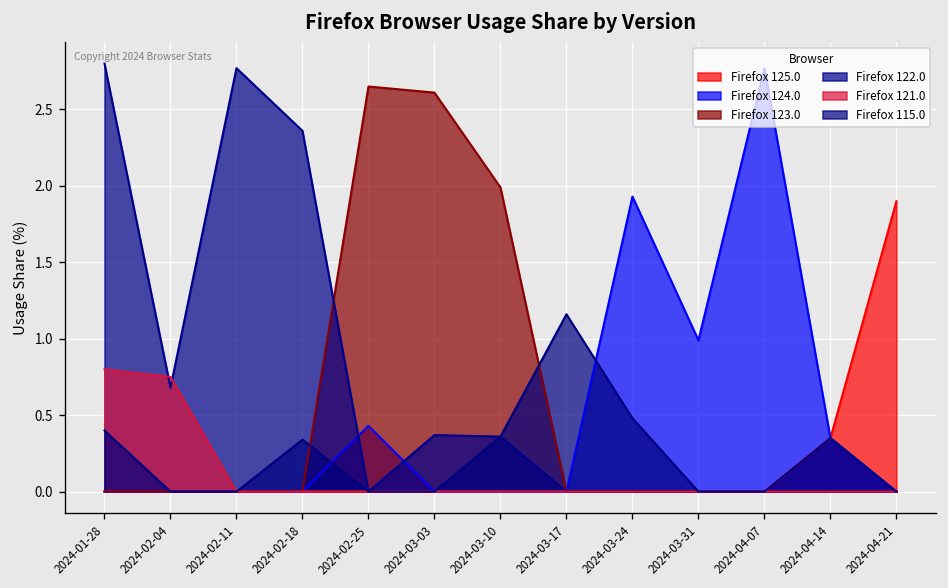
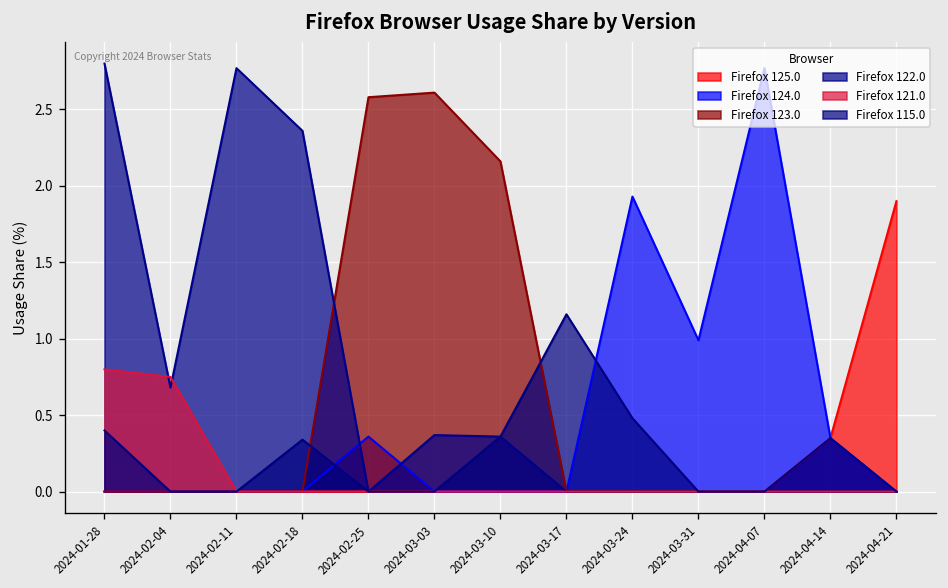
Firefox 124.0, 2024-02-25: 0.43 -> 0.36
Firefox 123.0, 2024-02-25: 2.65 -> 2.58
Firefox 123.0, 2024-03-10: 1.99 -> 2.16
